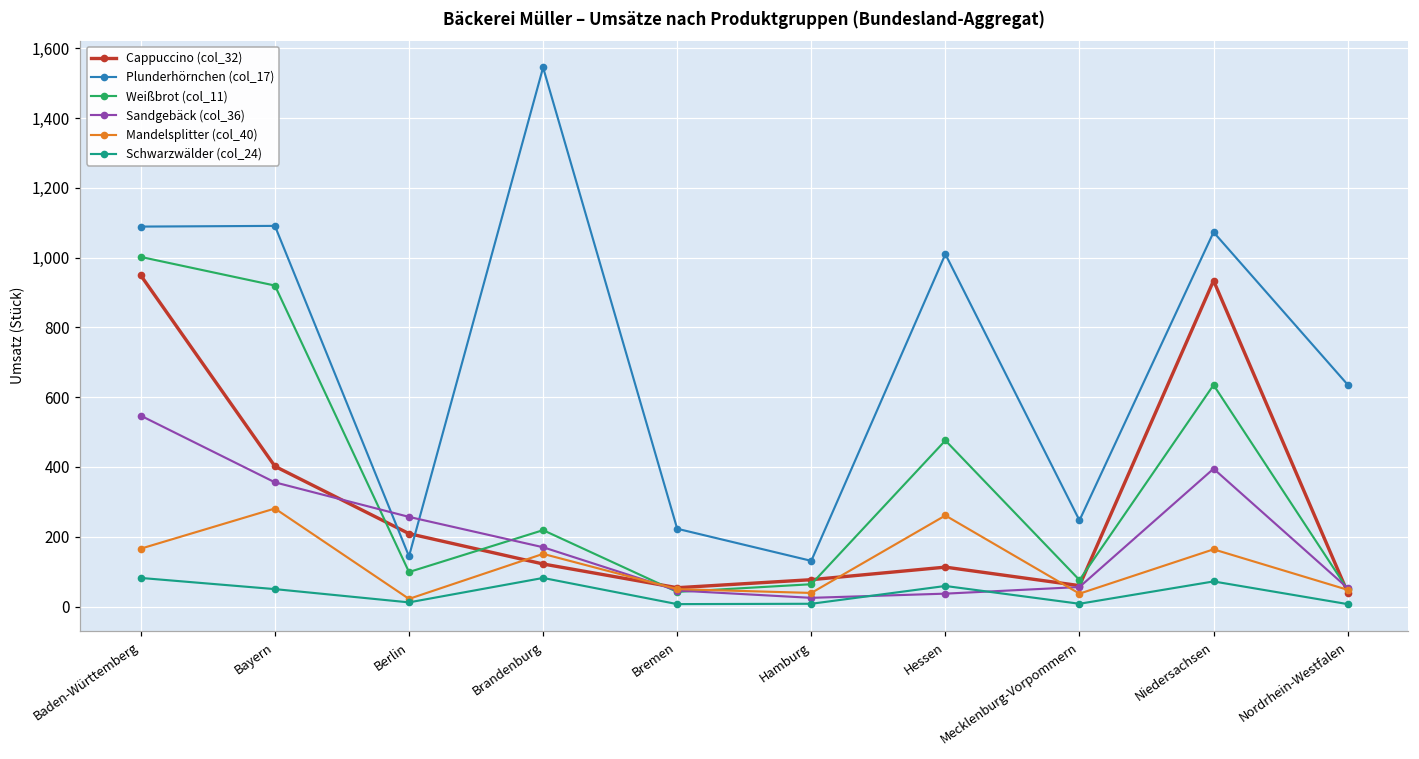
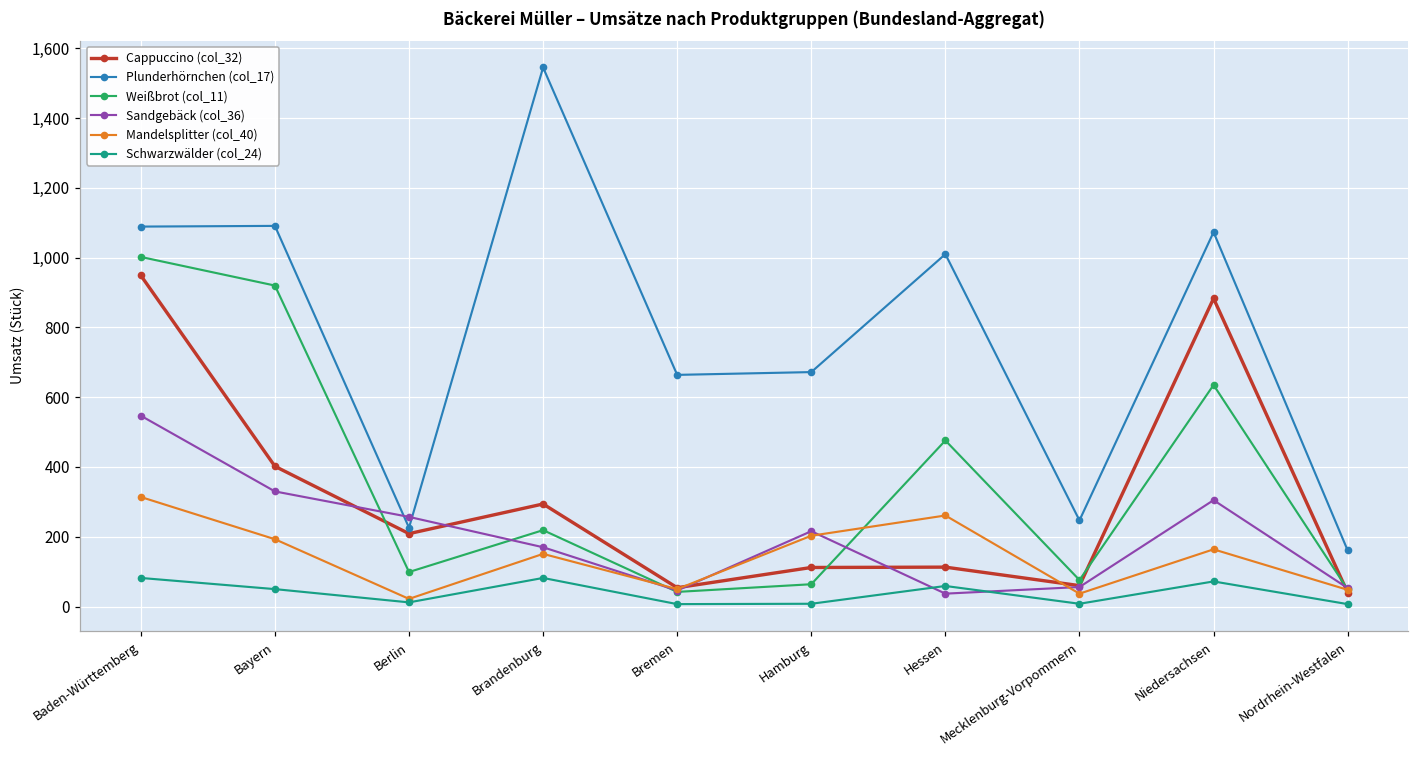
Mandelsplitter (col_40), Baden-Württemberg: 170 -> 310
Sandgebäck (col_36), Bayern: 360 -> 330
Mandelsplitter (col_40), Bayern: 280 -> 190
Plunderhörnchen (col_17), Berlin: 140 -> 230
Cappuccino (col_32), Brandenburg: 120 -> 290
Plunderhörnchen (col_17), Bremen: 220 -> 660
Cappuccino (col_32), Hamburg: 80 -> 110
Plunderhörnchen (col_17), Hamburg: 130 -> 670
Sandgebäck (col_36), Hamburg: 30 -> 220
Mandelsplitter (col_40), Hamburg: 40 -> 200
Cappuccino (col_32), Niedersachsen: 930 -> 880
Sandgebäck (col_36), Niedersachsen: 400 -> 310
Plunderhörnchen (col_17), Nordrhein-Westfalen: 640 -> 160
